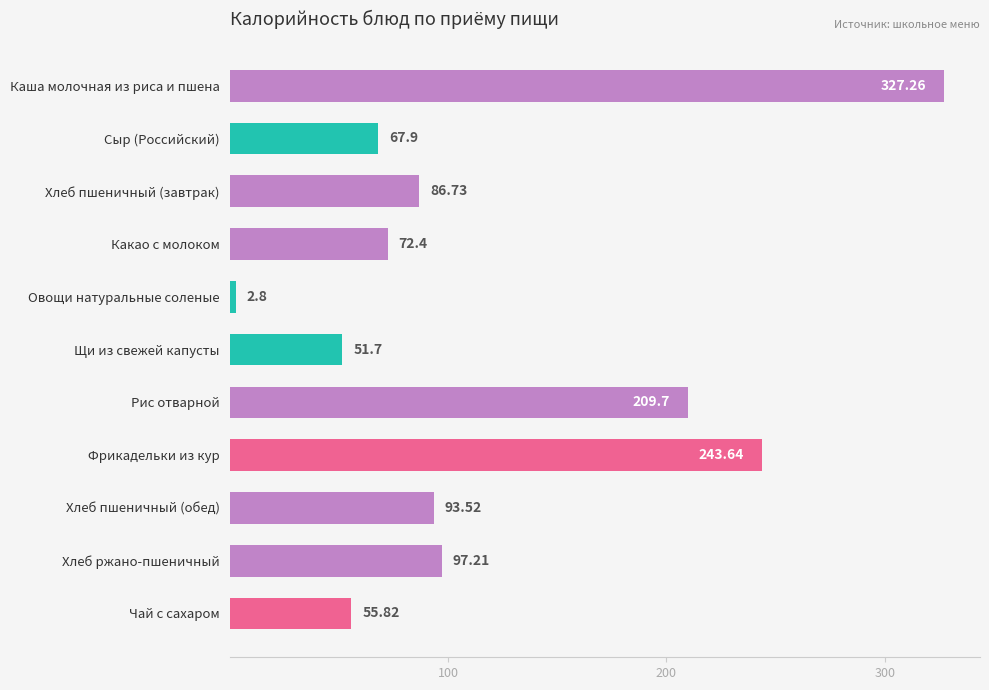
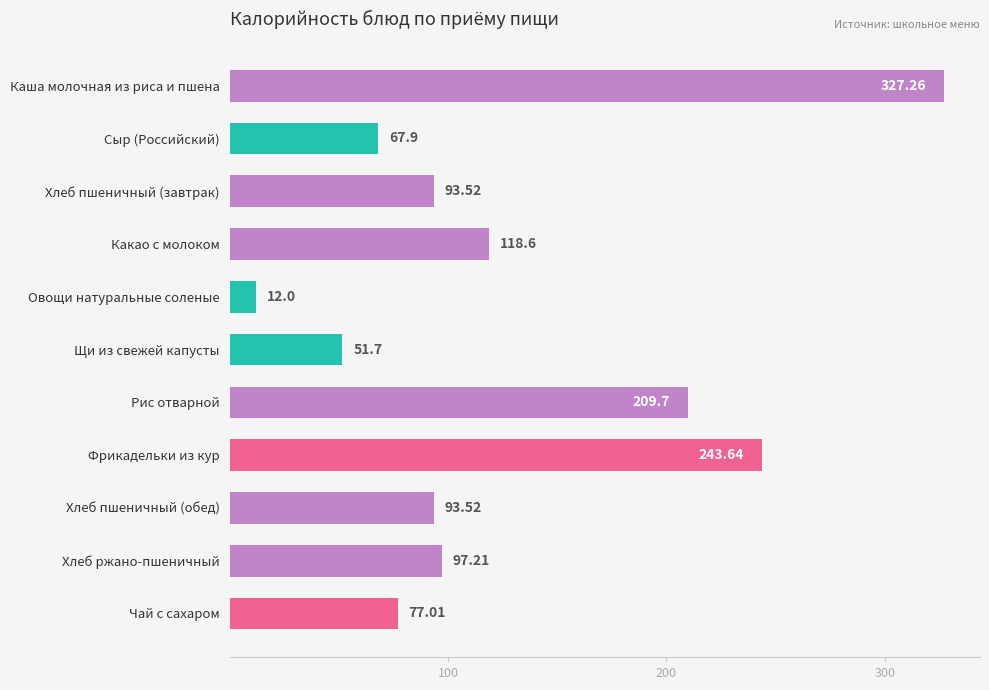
Хлеб пшеничный (завтрак): 86.73 -> 93.52
Какао с молоком: 72.4 -> 118.6
Овощи натуральные соленые: 2.8 -> 12.0
Чай с сахаром: 55.82 -> 77.01
